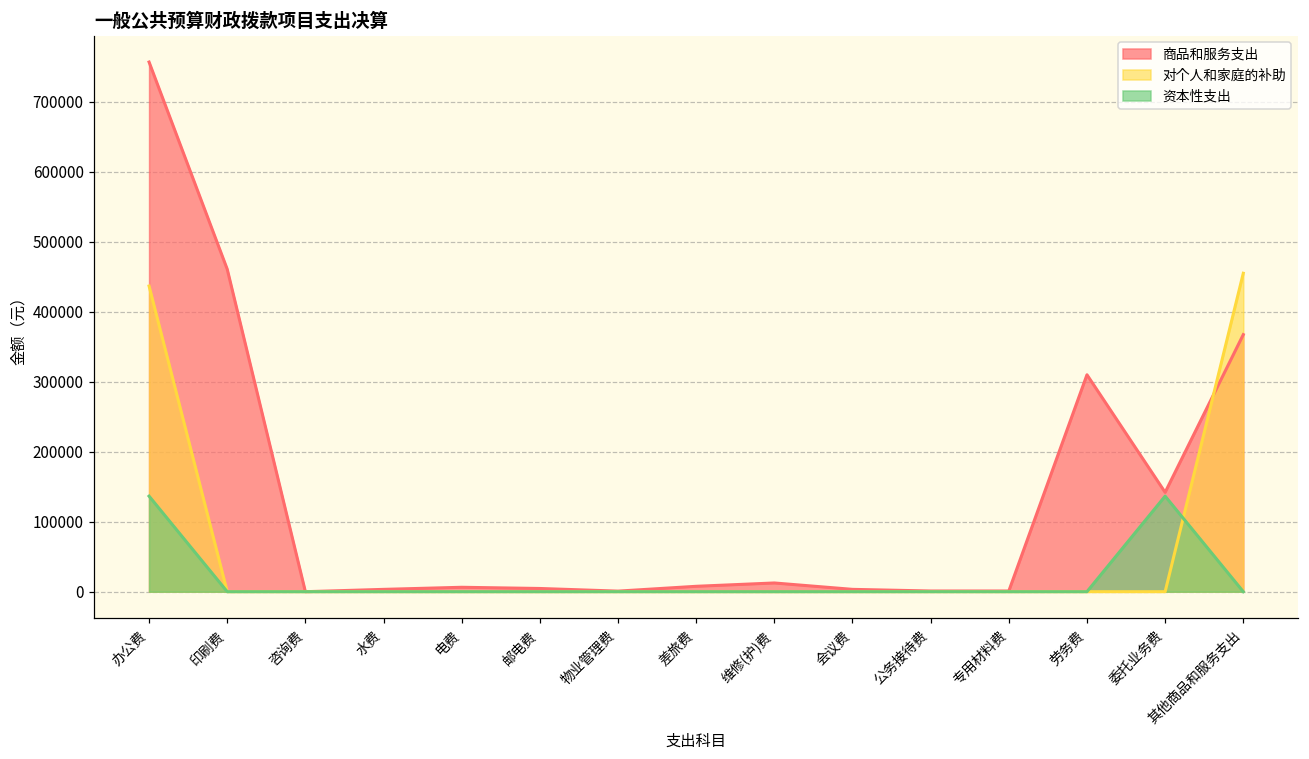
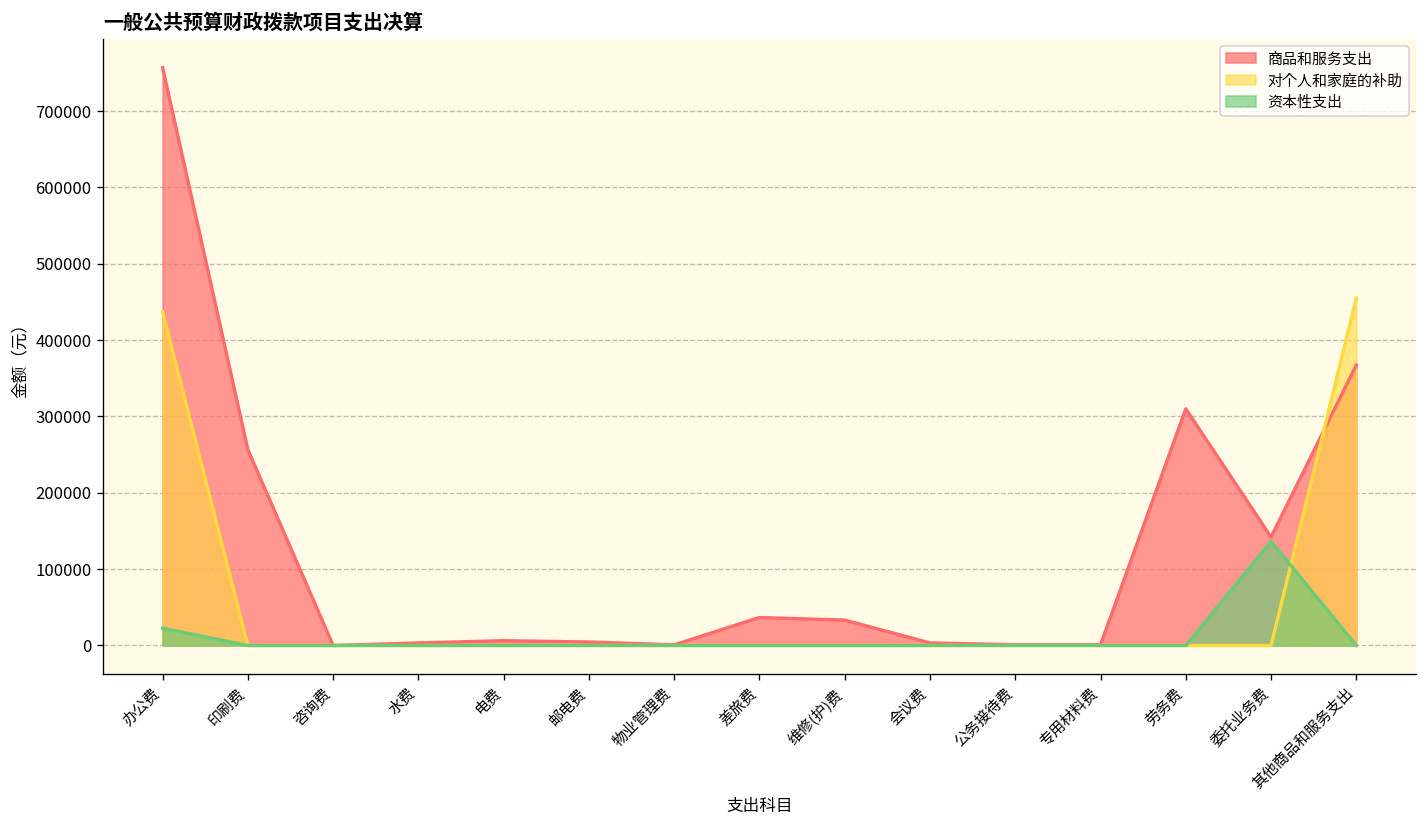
资本性支出, 办公费: 140000 -> 20000
商品和服务支出, 印刷费: 460000 -> 260000
商品和服务支出, 差旅费: 10000 -> 40000
商品和服务支出, 维修(护)费: 10000 -> 30000
